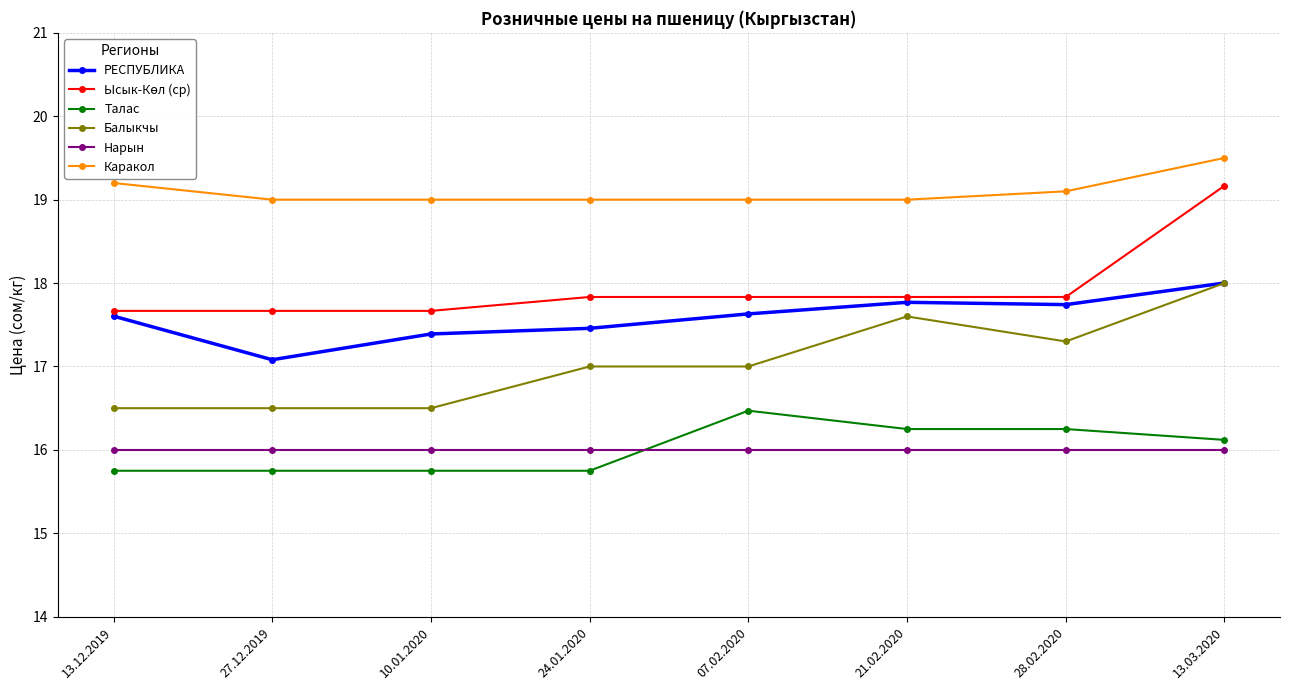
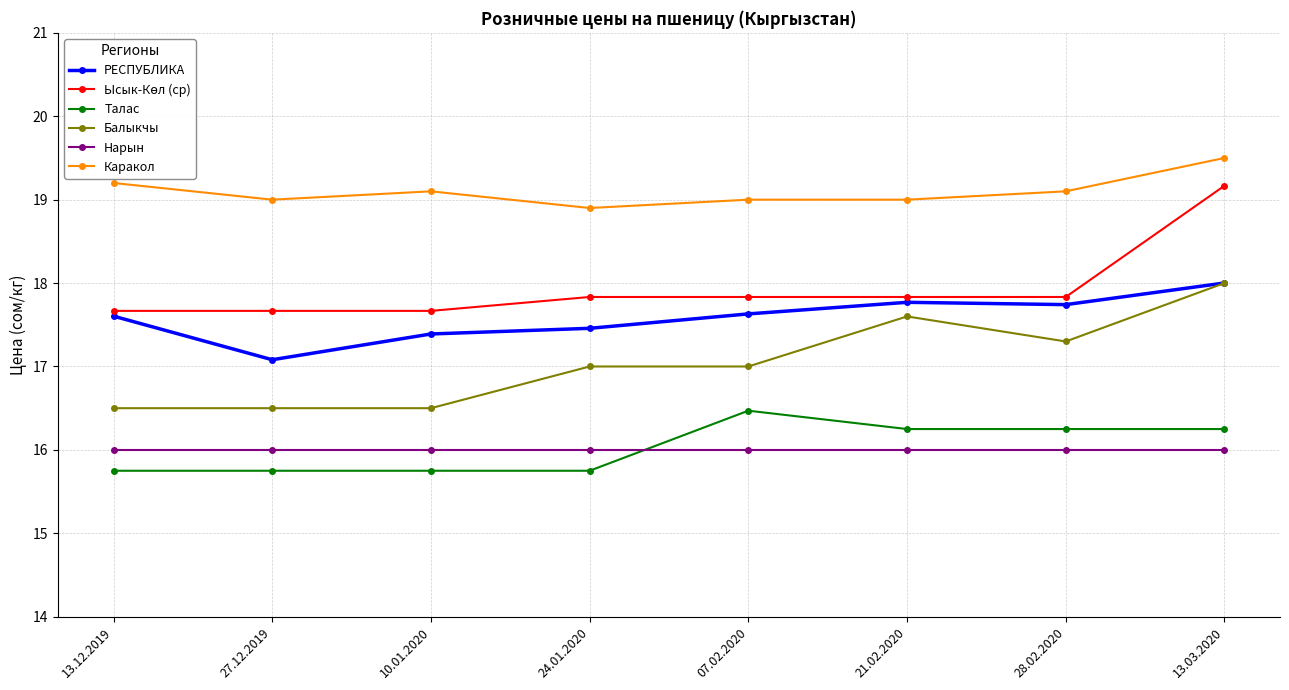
Каракол, 10.01.2020: 19.0 -> 19.1
Каракол, 24.01.2020: 19.0 -> 18.9
Талас, 13.03.2020: 16.1 -> 16.3
